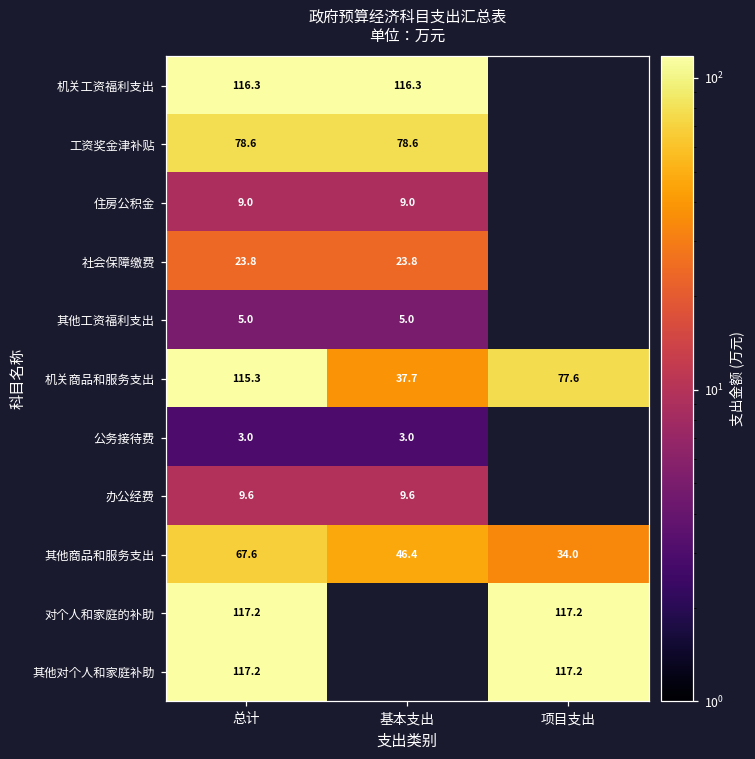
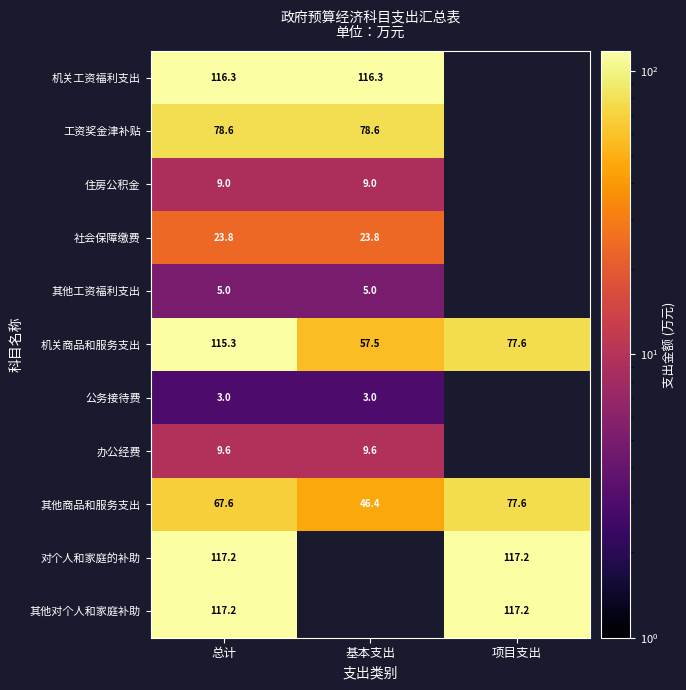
机关商品和服务支出, 基本支出: 37.7 -> 57.5
其他商品和服务支出, 项目支出: 34.0 -> 77.6
